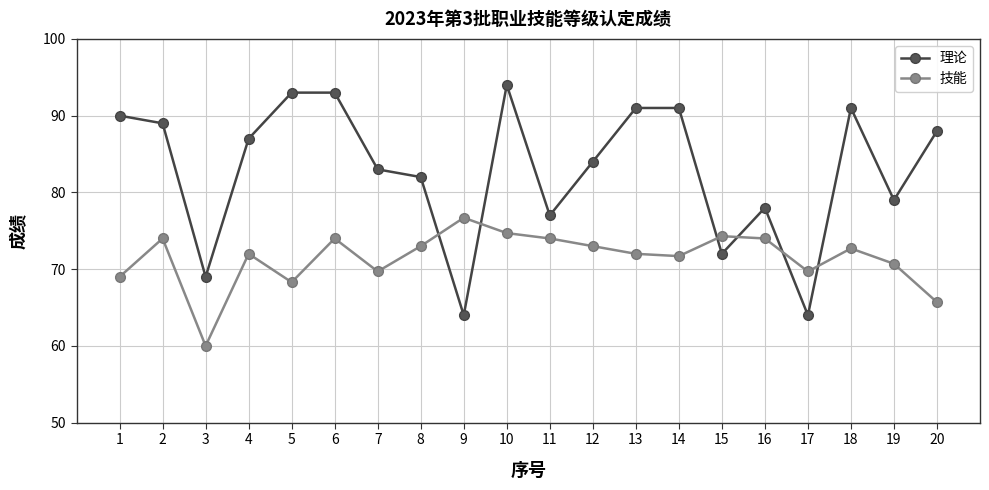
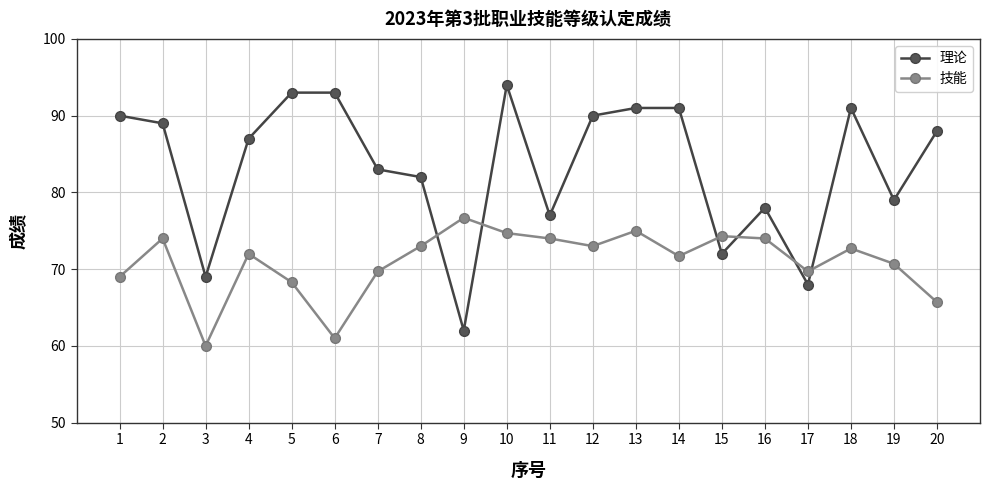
技能, 6: 74 -> 61
理论, 9: 64 -> 62
理论, 12: 84 -> 90
技能, 13: 72 -> 75
理论, 17: 64 -> 68
